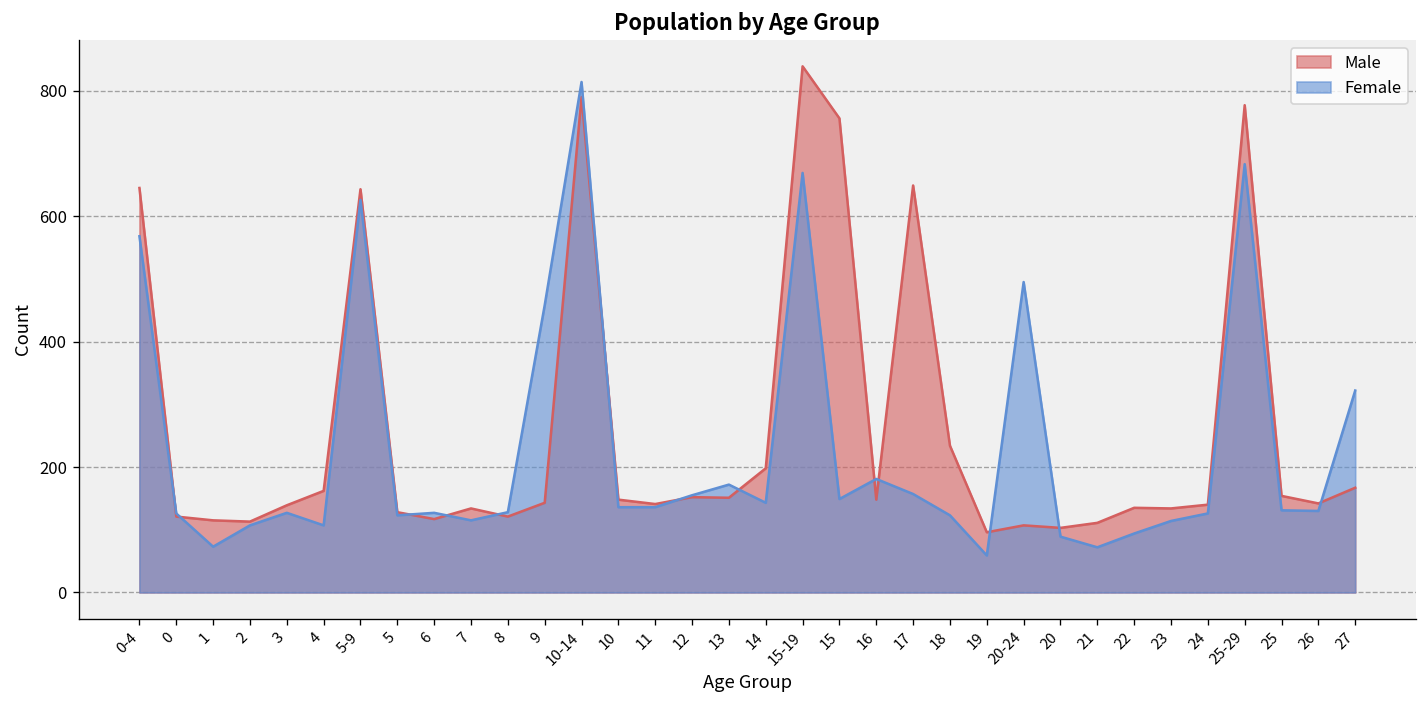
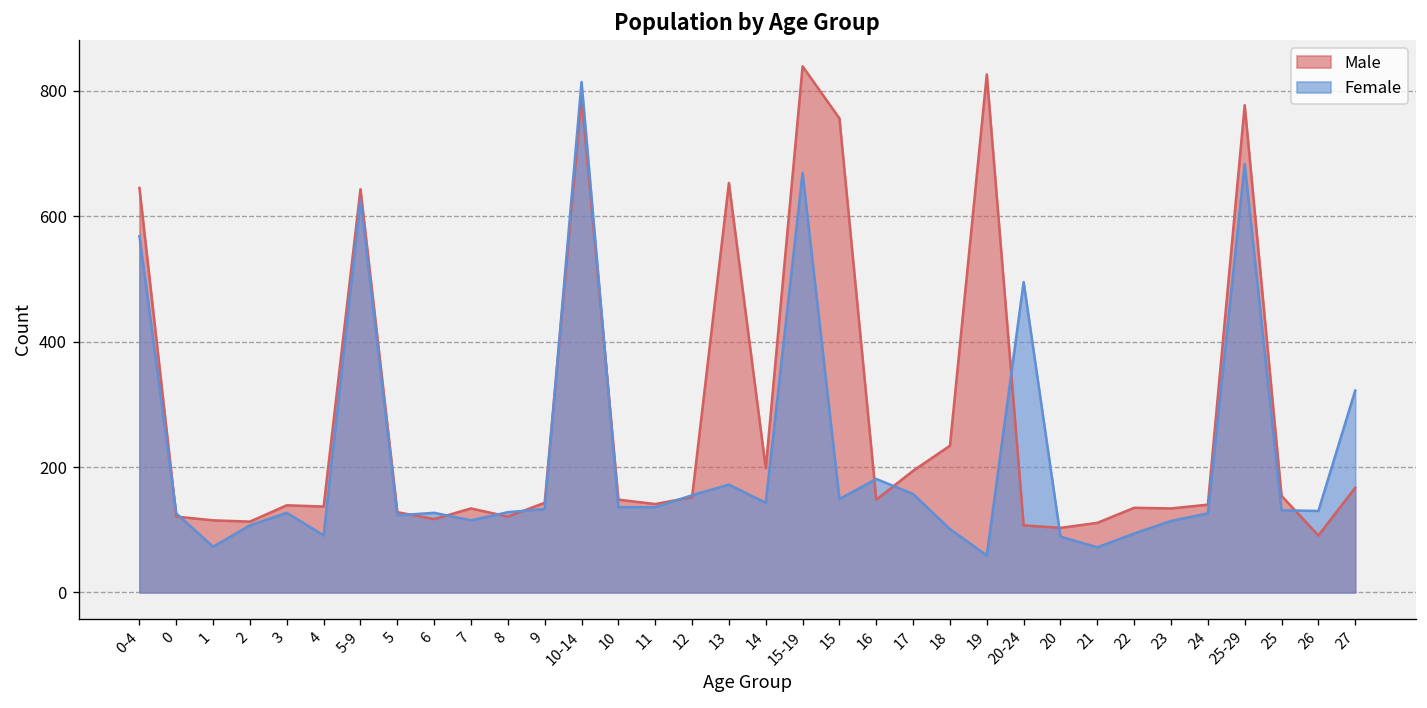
Male, 4: 160 -> 140
Female, 4: 110 -> 90
Female, 9: 460 -> 130
Male, 13: 150 -> 650
Male, 17: 650 -> 190
Female, 18: 120 -> 100
Male, 19: 100 -> 830
Male, 26: 140 -> 90
